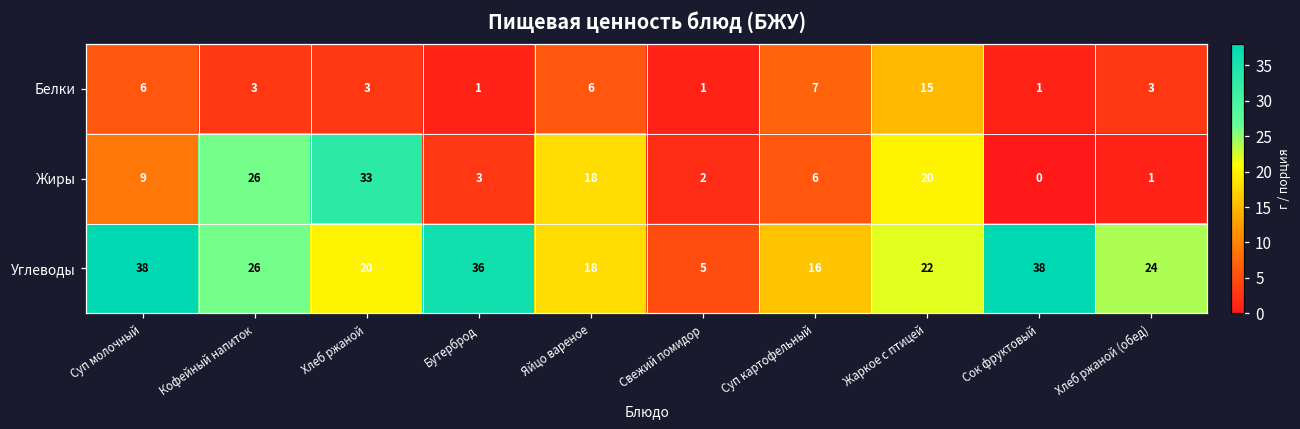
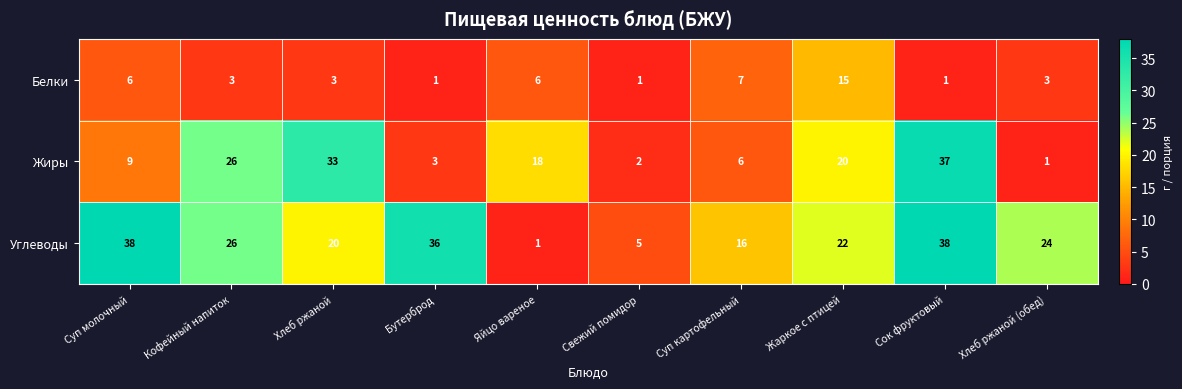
Жиры, Сок фруктовый: 0 -> 37
Углеводы, Яйцо вареное: 18 -> 1
